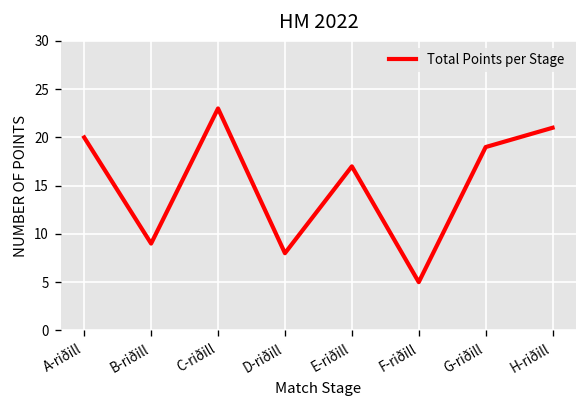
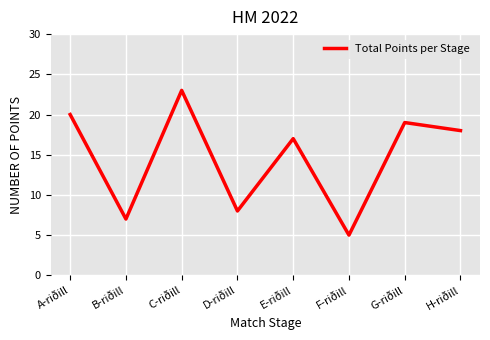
B-riðill: 9 -> 7
H-riðill: 21 -> 18
